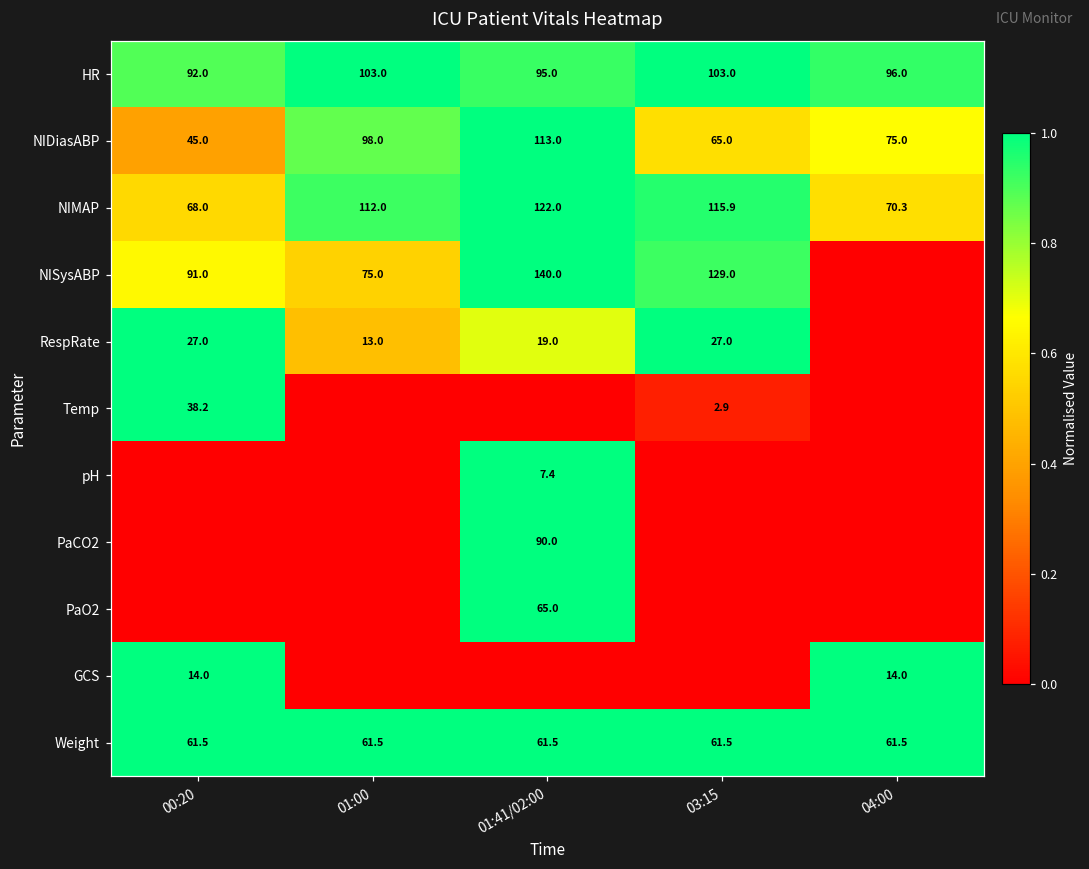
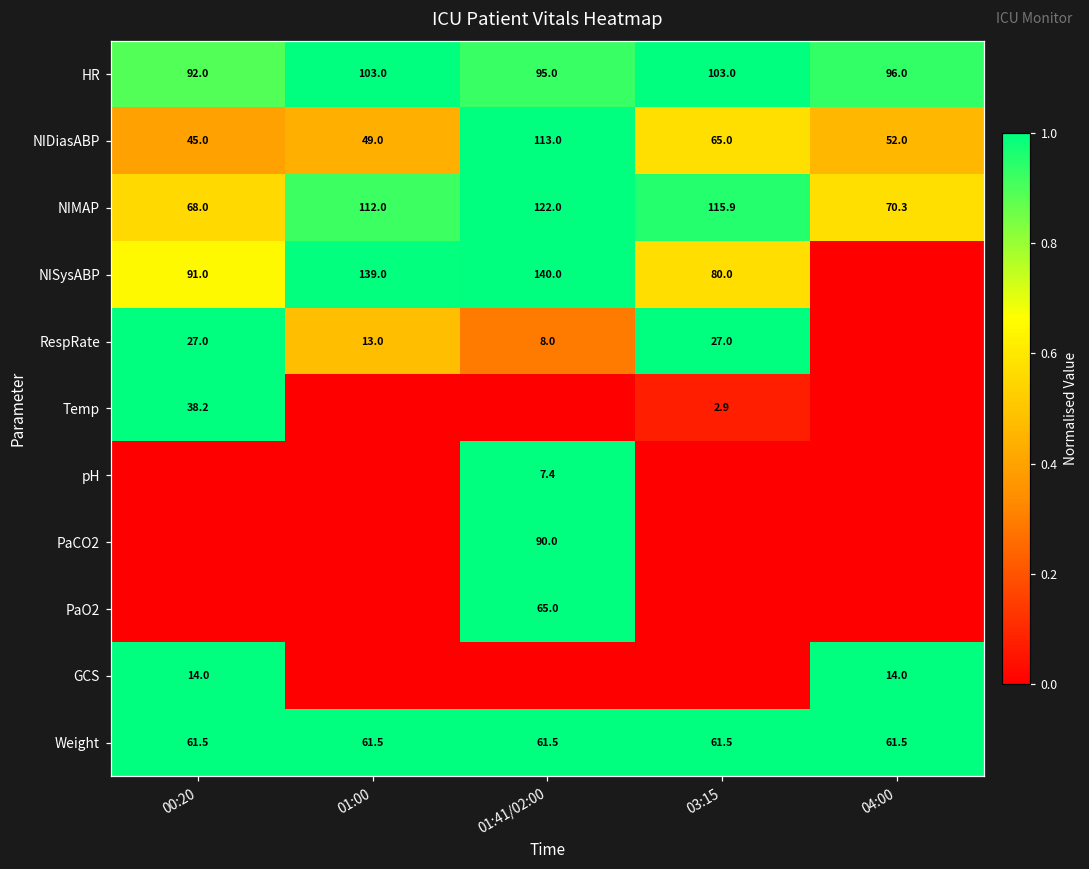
NIDiasABP, 01:00: 98.0 -> 49.0
NIDiasABP, 04:00: 75.0 -> 52.0
NISysABP, 01:00: 75.0 -> 139.0
NISysABP, 03:15: 129.0 -> 80.0
RespRate, 01:41/02:00: 19.0 -> 8.0
